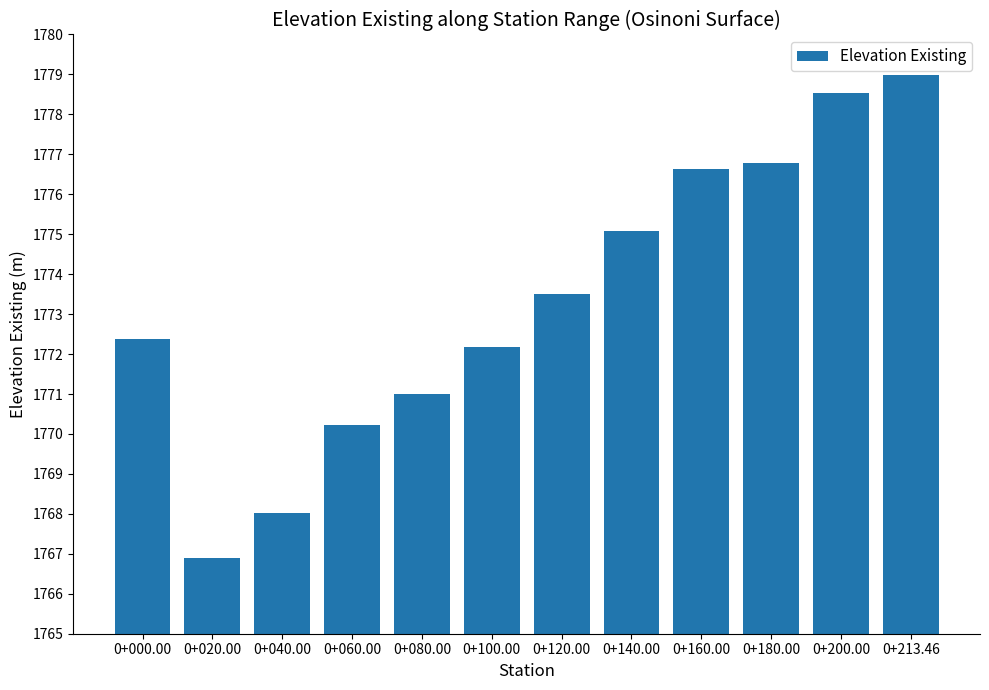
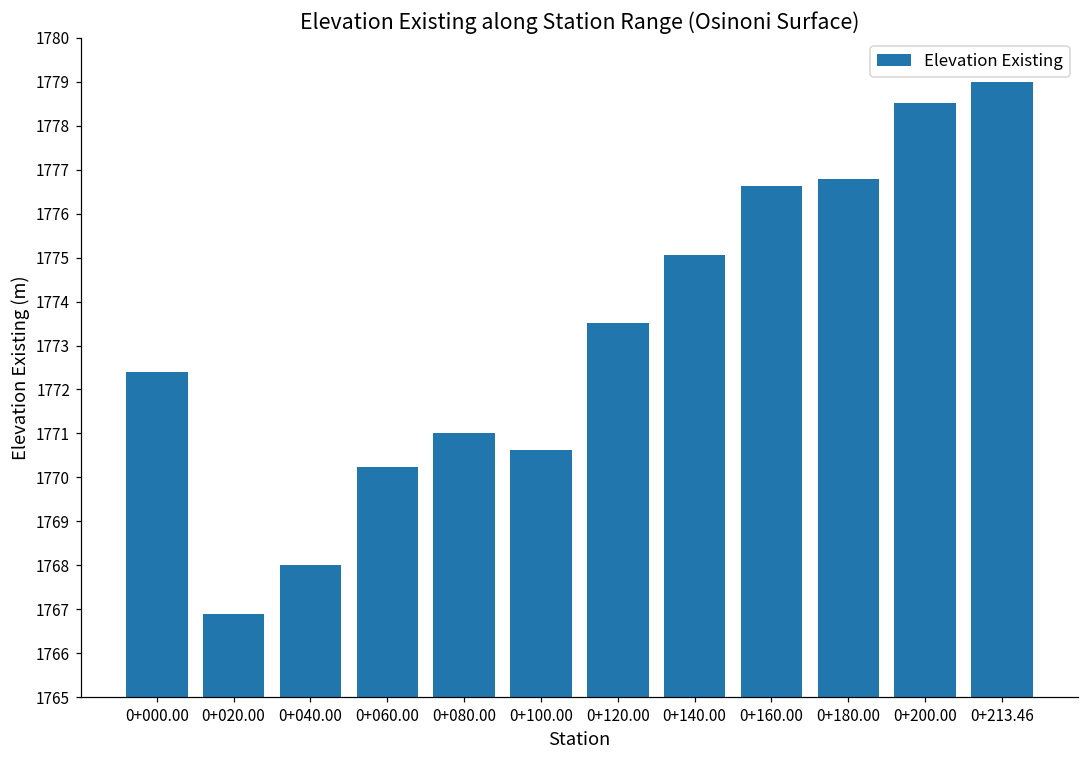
0+100.00: 1772.2 -> 1770.6
